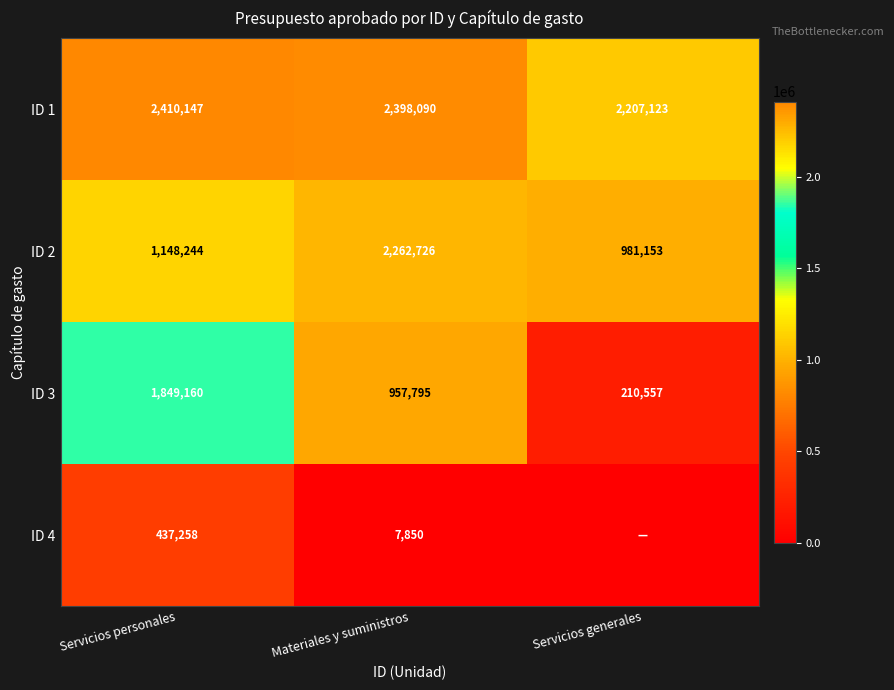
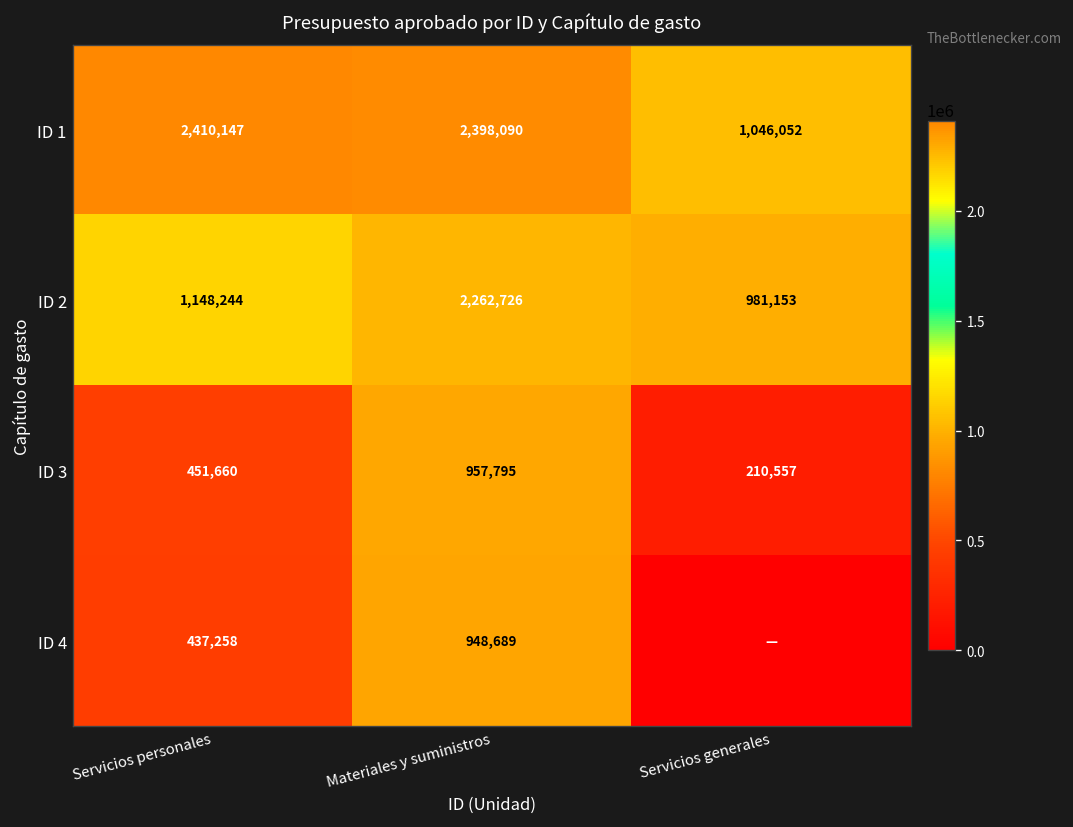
ID 1, Servicios generales: 2,207,123 -> 1,046,052
ID 3, Servicios personales: 1,849,160 -> 451,660
ID 4, Materiales y suministros: 7,850 -> 948,689
